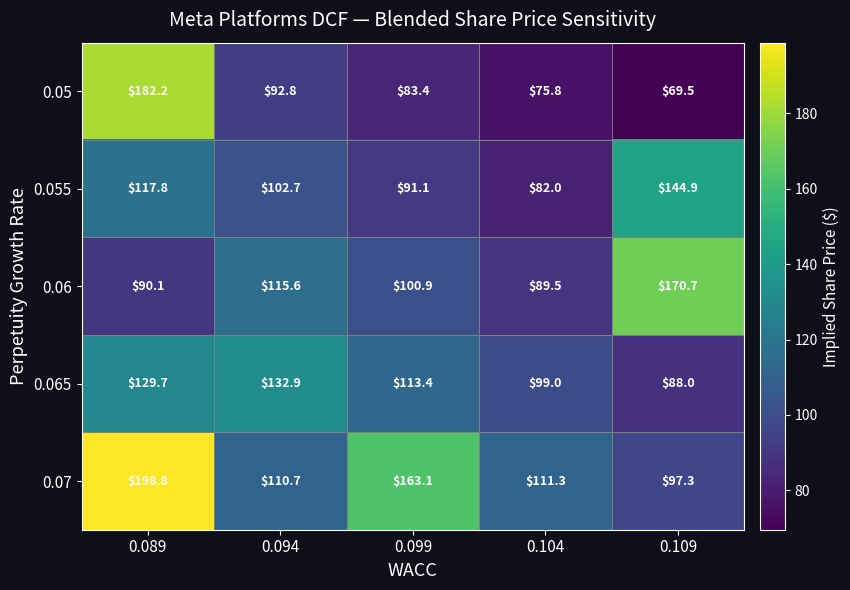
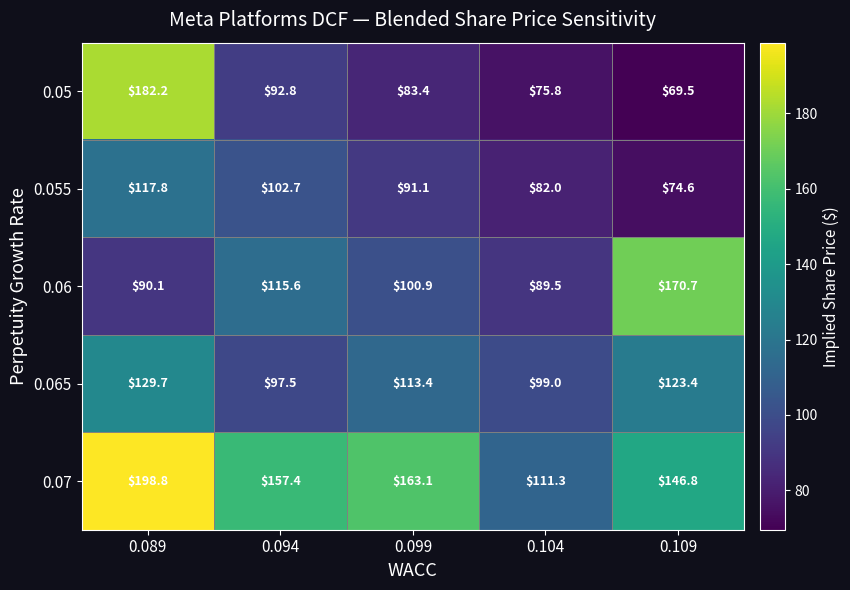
0.055, 0.109: $144.9 -> $74.6
0.065, 0.094: $132.9 -> $97.5
0.065, 0.109: $88.0 -> $123.4
0.07, 0.094: $110.7 -> $157.4
0.07, 0.109: $97.3 -> $146.8
